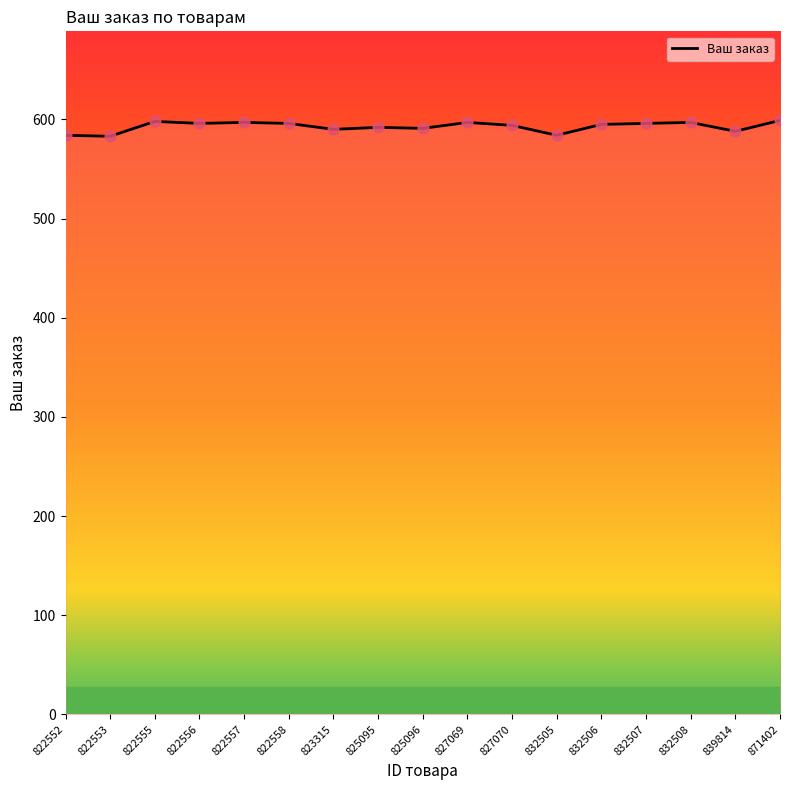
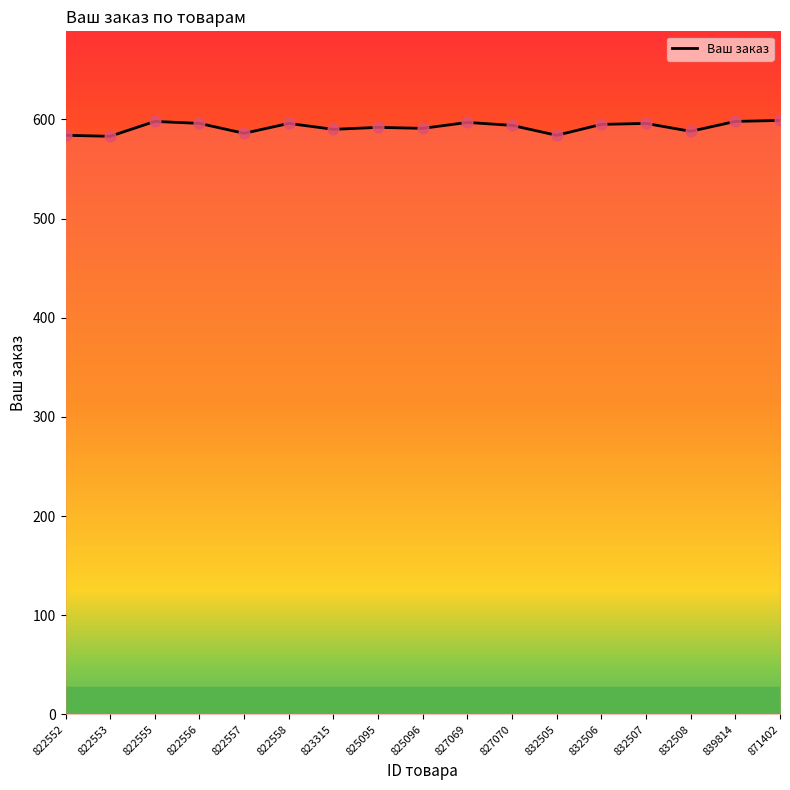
822557: 600 -> 590
832508: 600 -> 590
839814: 590 -> 600
